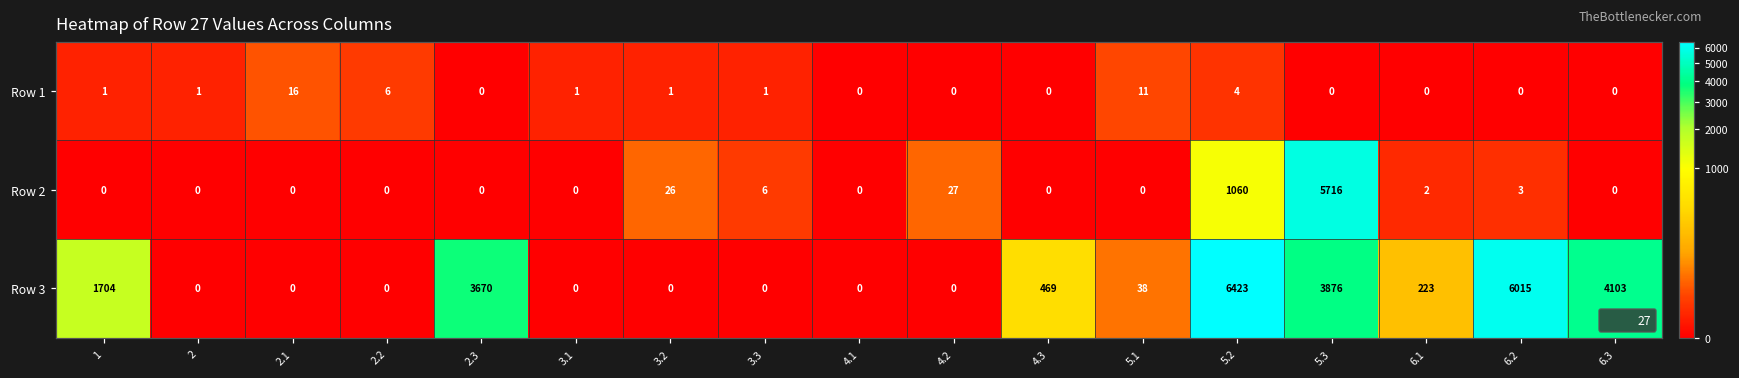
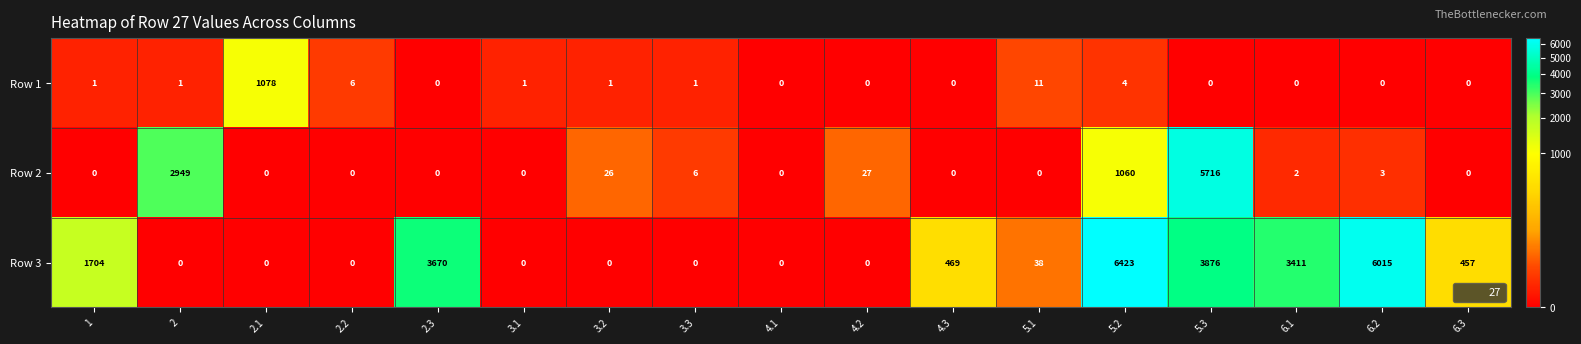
Row 1, 2.1: 16 -> 1078
Row 2, 2: 0 -> 2949
Row 3, 6.1: 223 -> 3411
Row 3, 6.3: 4103 -> 457
